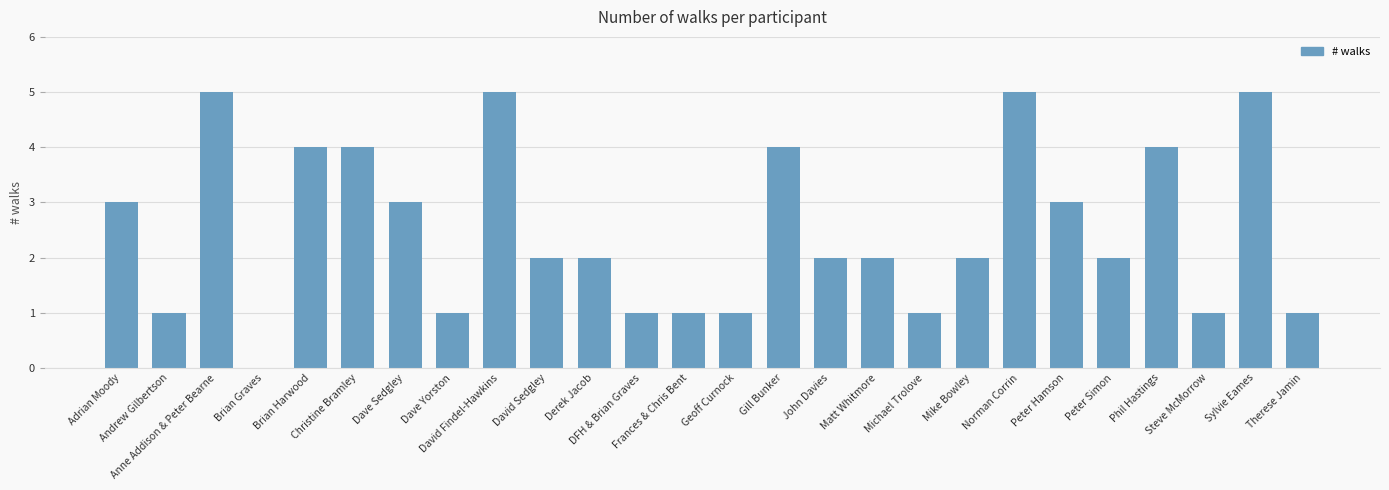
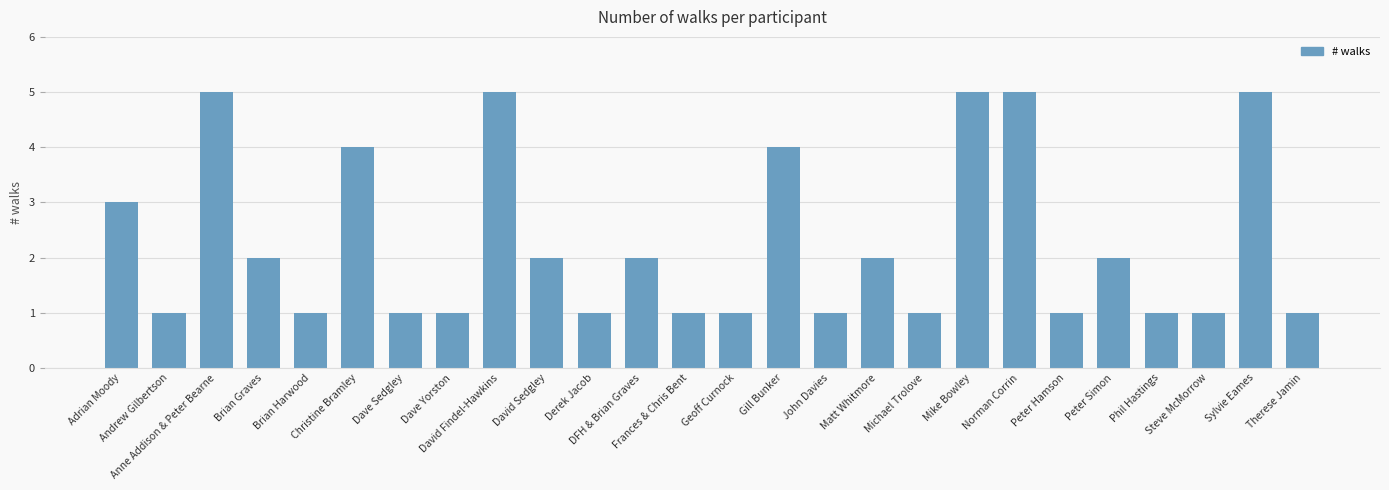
Brian Graves: 0 -> 2
Brian Harwood: 4 -> 1
Dave Sedgley: 3 -> 1
Derek Jacob: 2 -> 1
DFH & Brian Graves: 1 -> 2
John Davies: 2 -> 1
Mike Bowley: 2 -> 5
Peter Hamson: 3 -> 1
Phil Hastings: 4 -> 1
